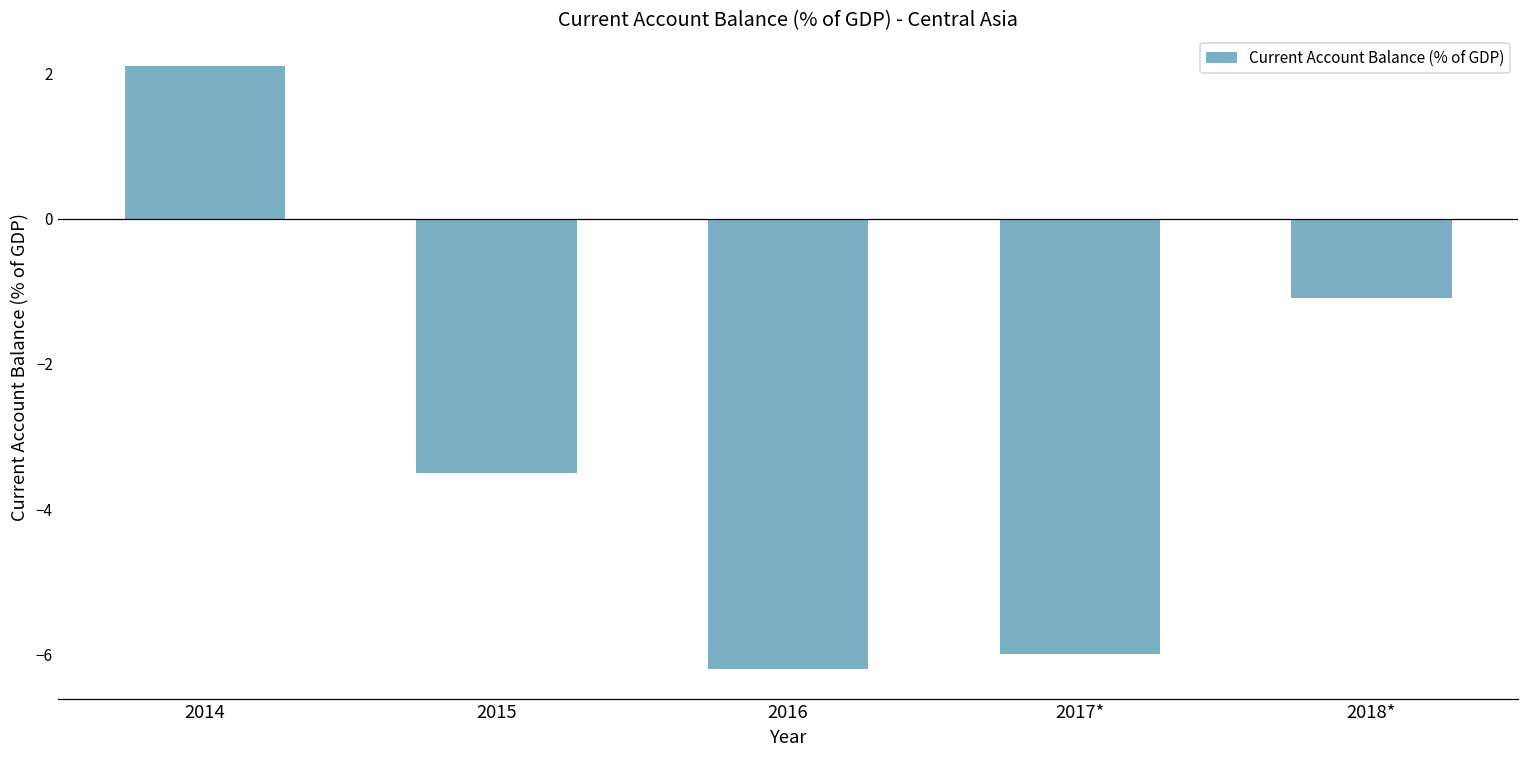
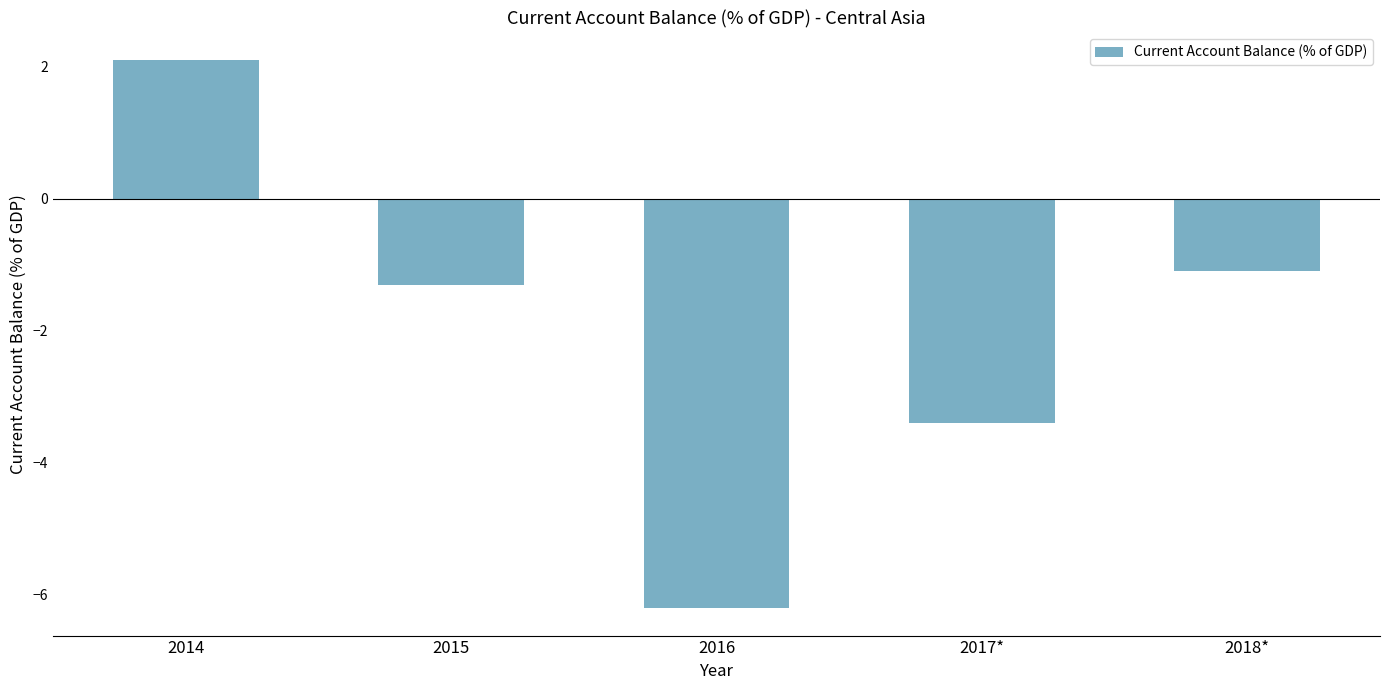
2015: -3.5 -> -1.3
2017*: -6.0 -> -3.4
